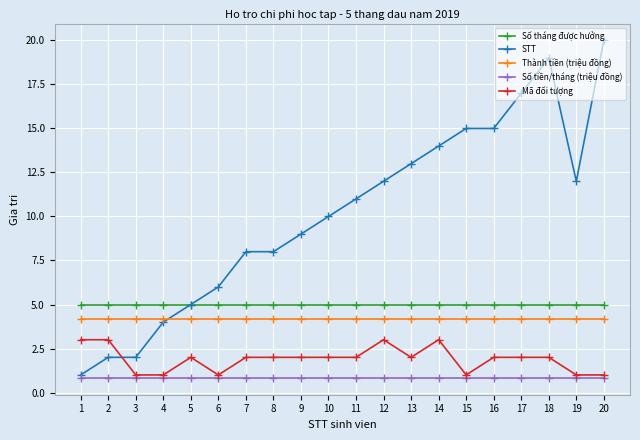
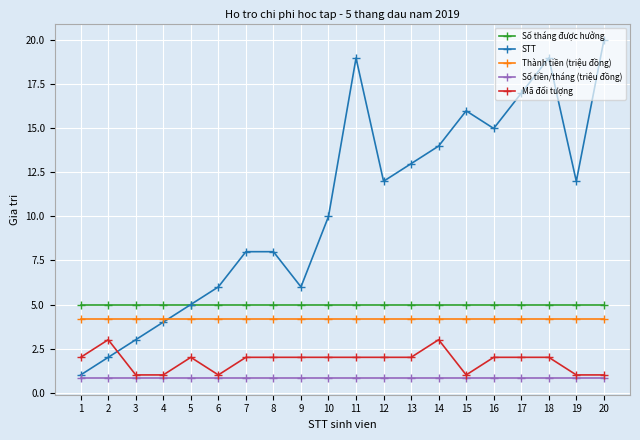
Mã đối tượng, 1: 3 -> 2
STT, 3: 2 -> 3
STT, 9: 9 -> 6
STT, 11: 11 -> 19
Mã đối tượng, 12: 3 -> 2
STT, 15: 15 -> 16
